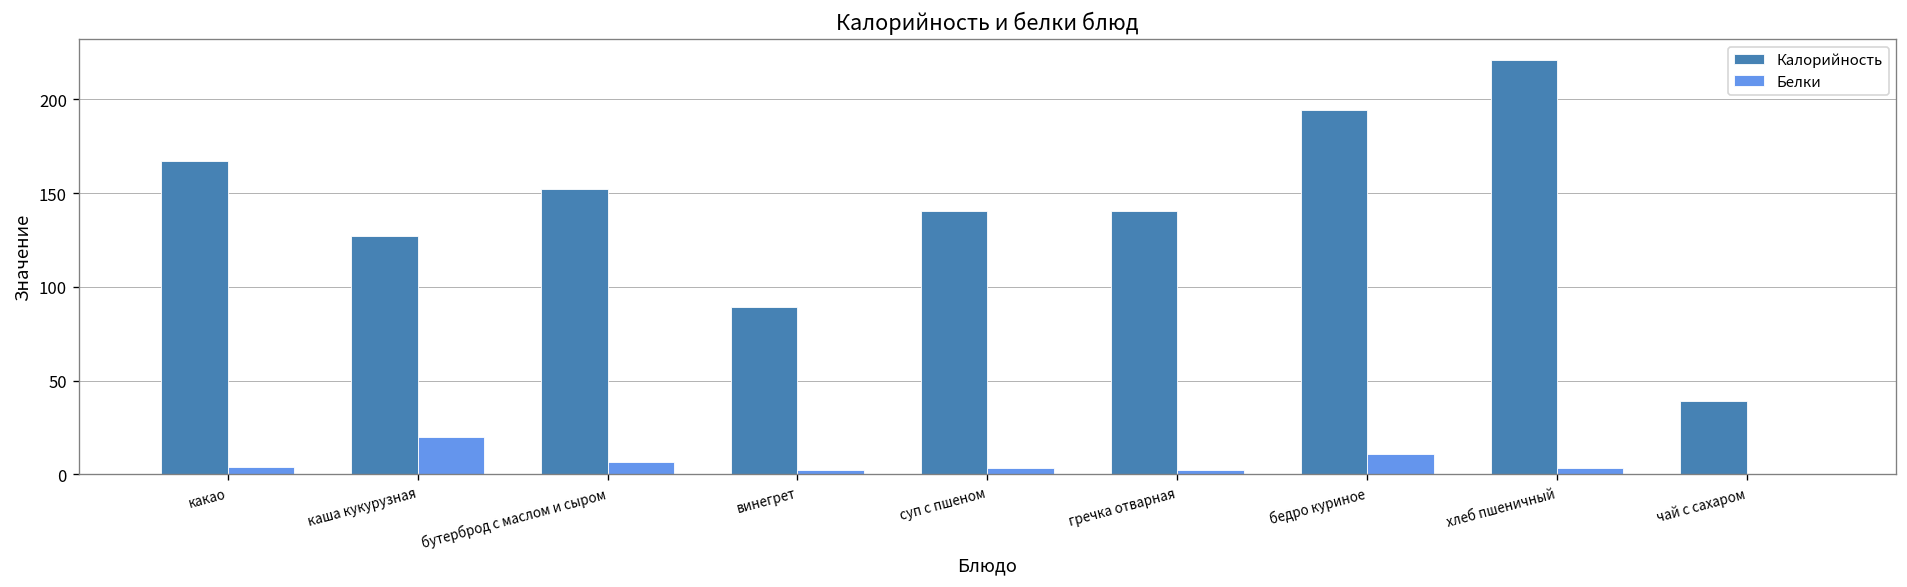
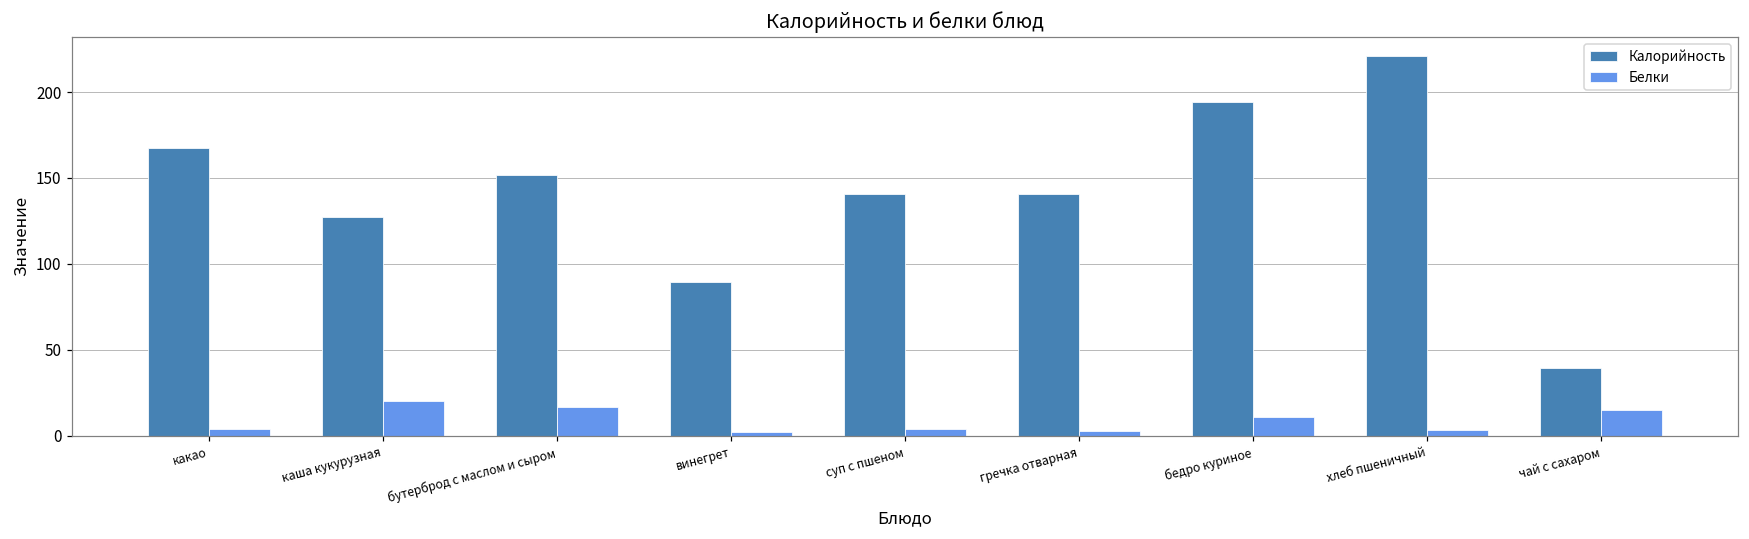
Белки, бутерброд с маслом и сыром: 7 -> 17
Белки, чай с сахаром: 0 -> 15
